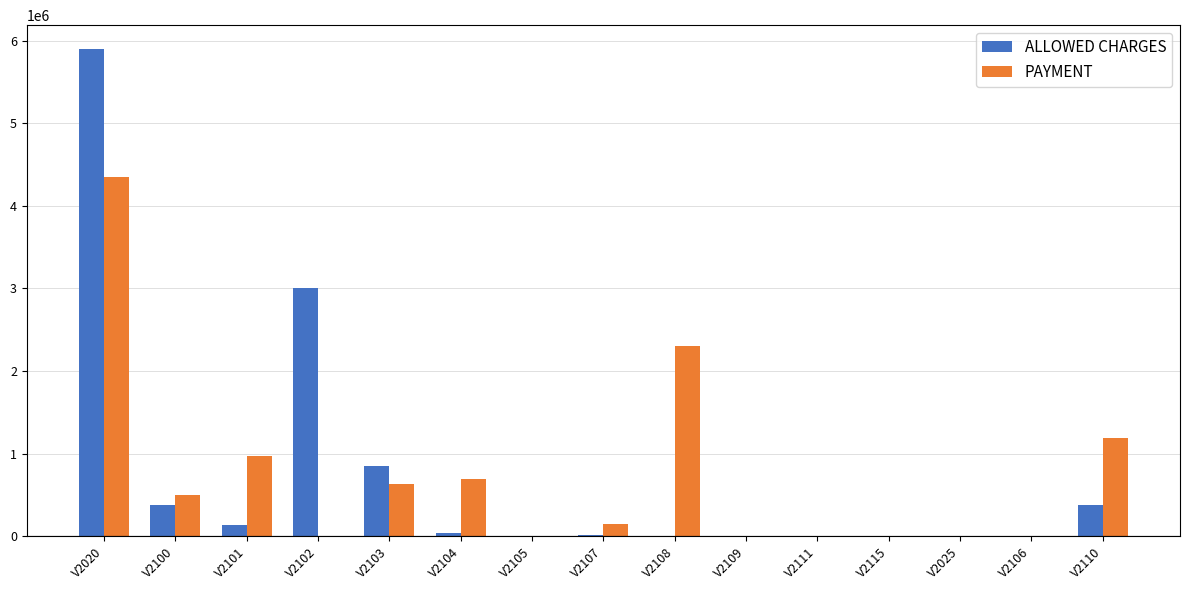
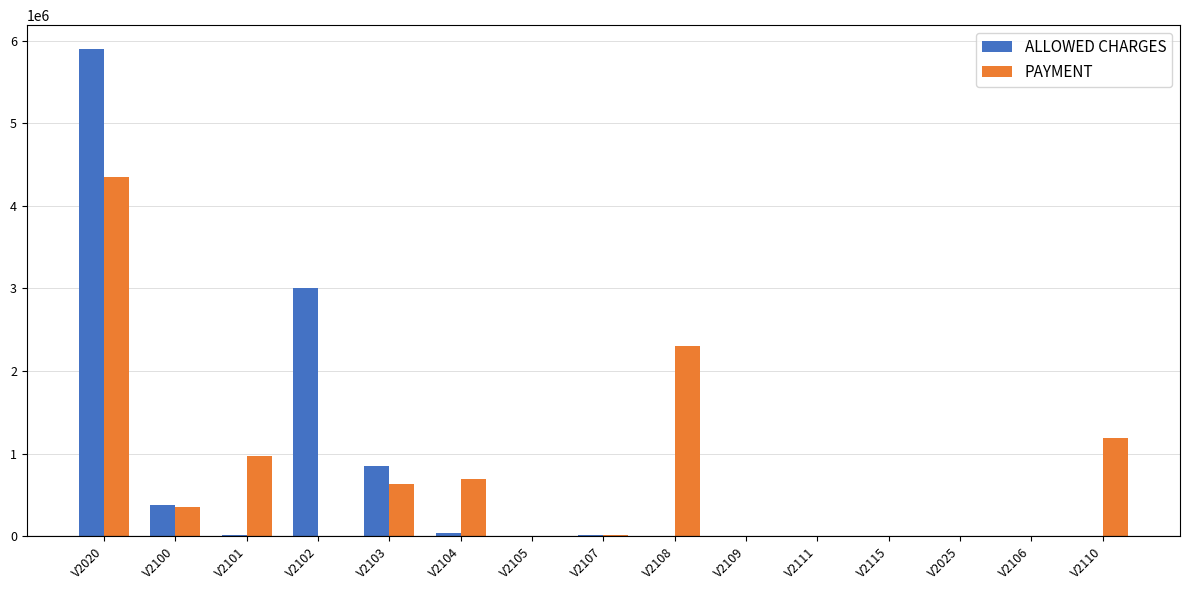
PAYMENT, V2100: 500000 -> 400000
ALLOWED CHARGES, V2101: 100000 -> 0
PAYMENT, V2107: 200000 -> 0
ALLOWED CHARGES, V2110: 400000 -> 0
